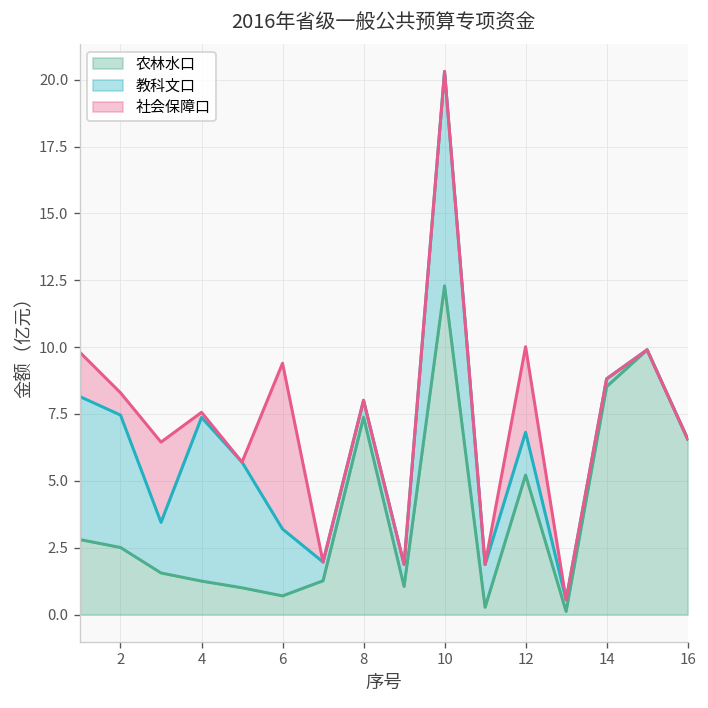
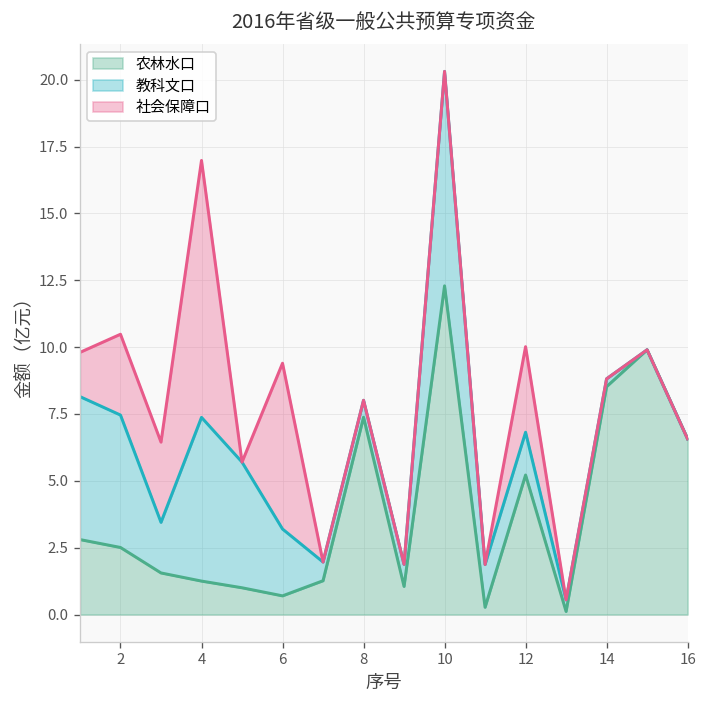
社会保障口, 2: 0.8 -> 3.0
社会保障口, 4: 0.2 -> 9.6
